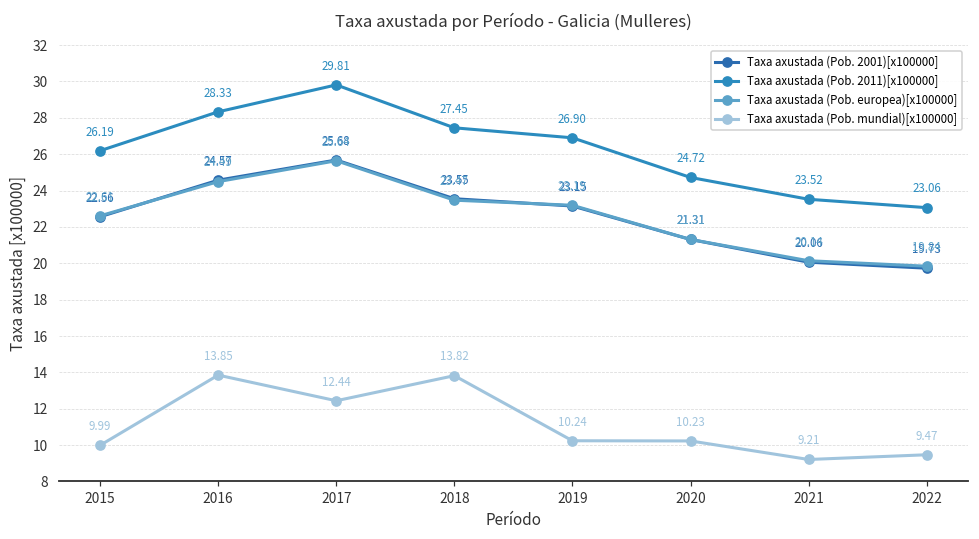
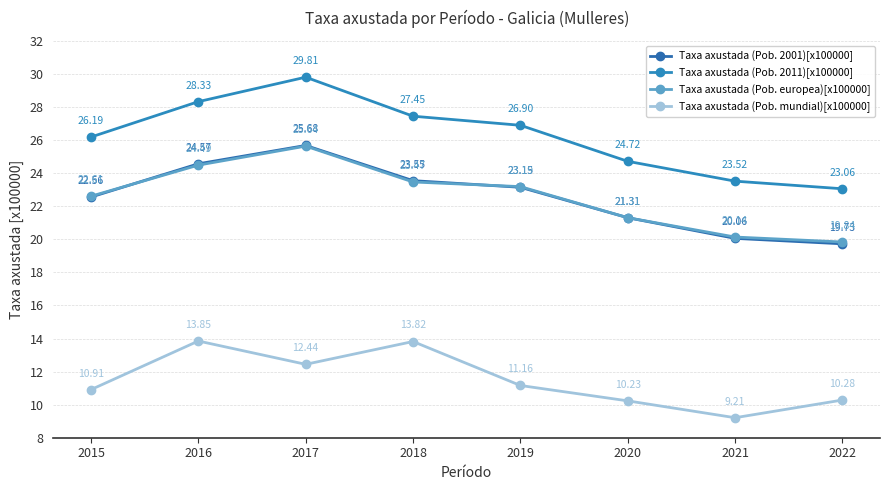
Taxa axustada (Pob. mundial)[x100000], 2015: 9.99 -> 10.91
Taxa axustada (Pob. mundial)[x100000], 2019: 10.24 -> 11.16
Taxa axustada (Pob. mundial)[x100000], 2022: 9.47 -> 10.28
